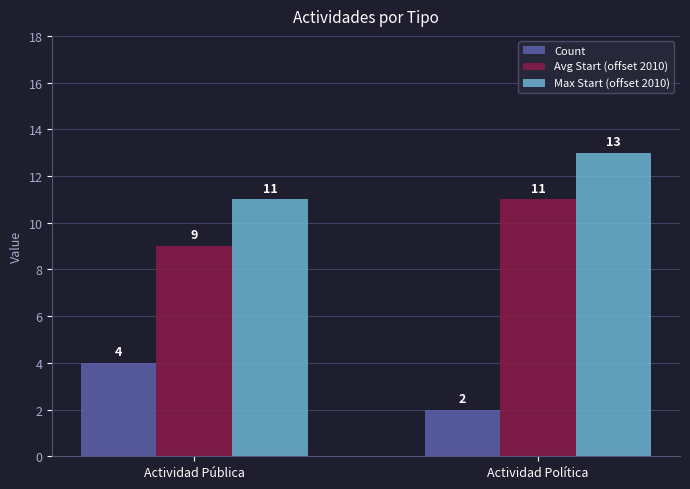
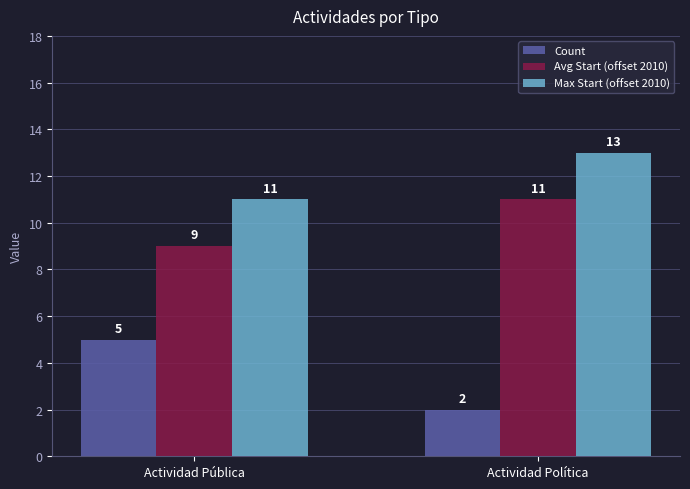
Count, Actividad Pública: 4 -> 5
